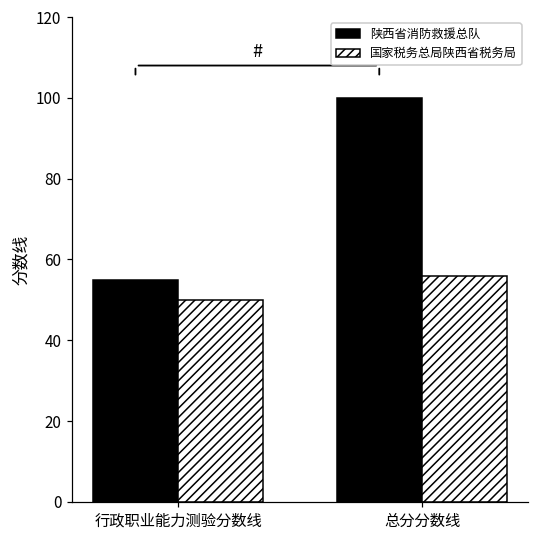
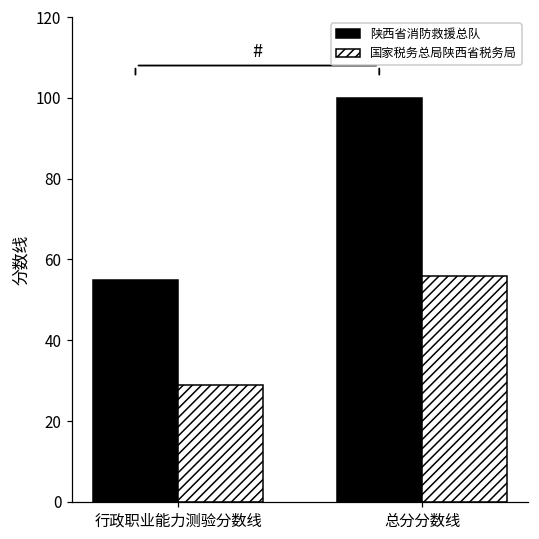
国家税务总局陕西省税务局, 行政职业能力测验分数线: 50 -> 29
